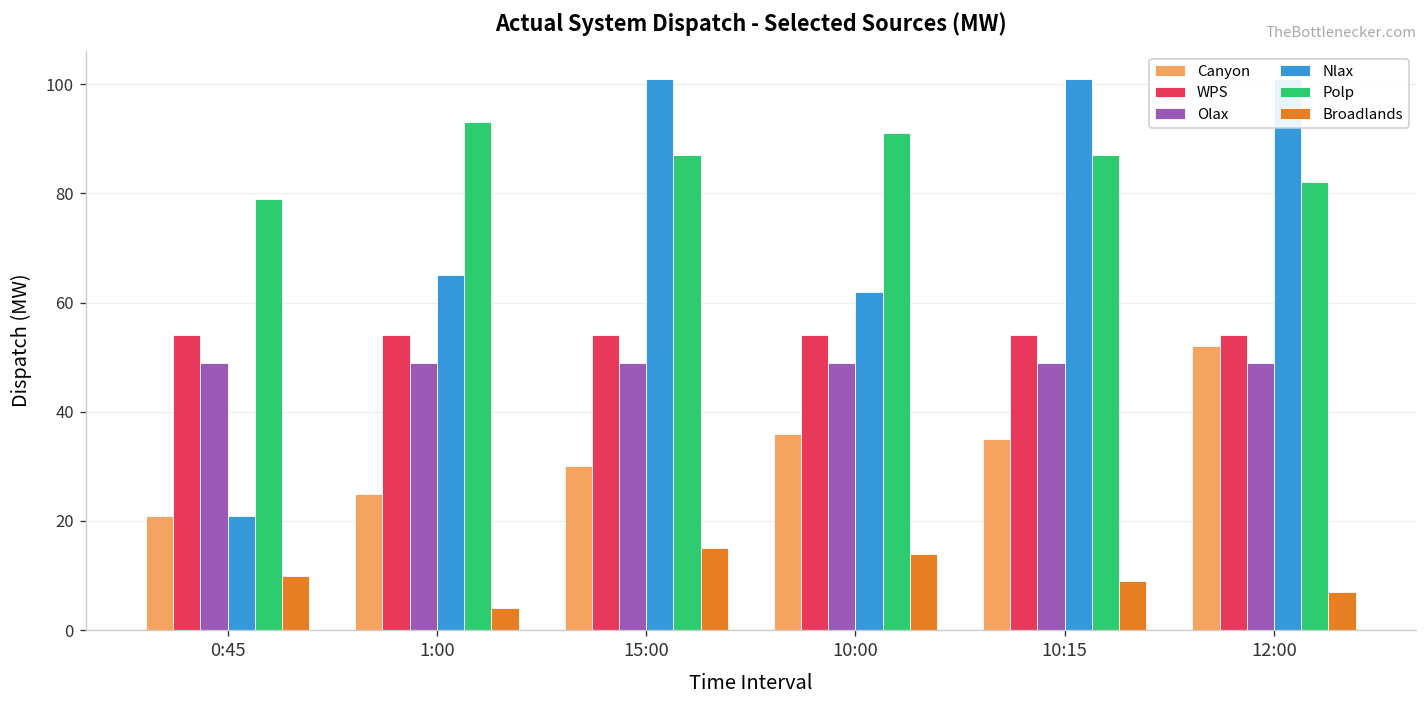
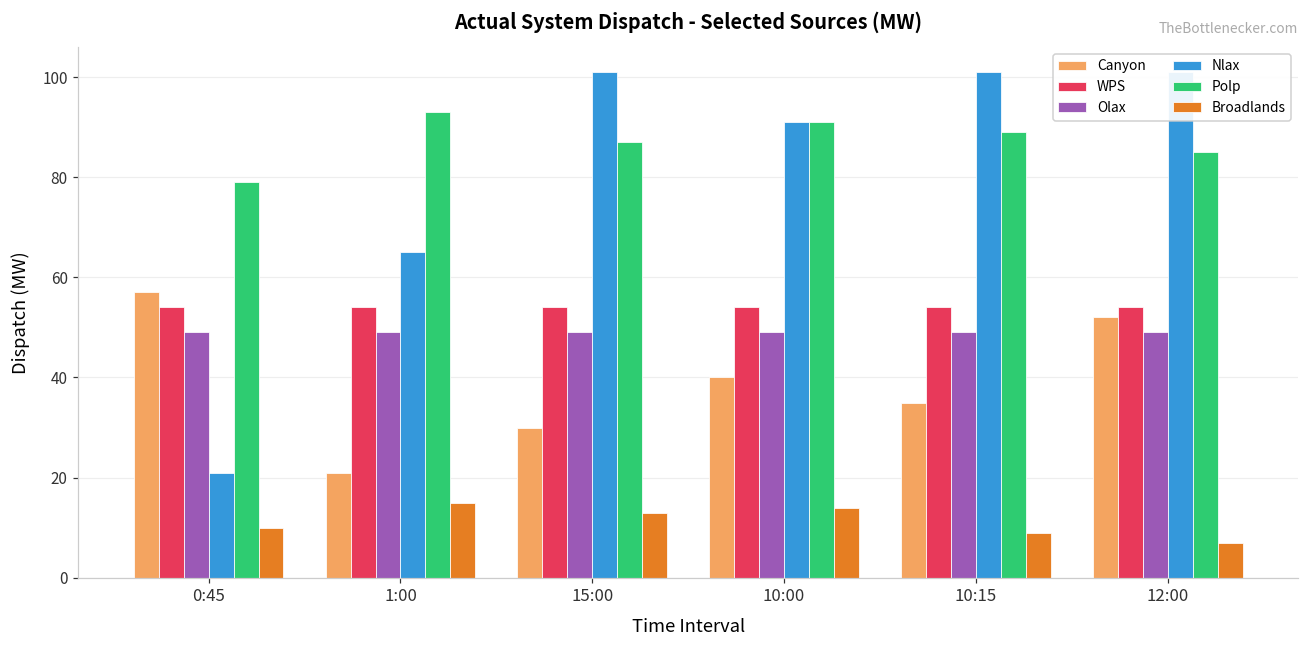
Canyon, 0:45: 21 -> 57
Canyon, 1:00: 25 -> 21
Broadlands, 1:00: 4 -> 15
Broadlands, 15:00: 15 -> 13
Canyon, 10:00: 36 -> 40
Nlax, 10:00: 62 -> 91
Polp, 10:15: 87 -> 89
Polp, 12:00: 82 -> 85
